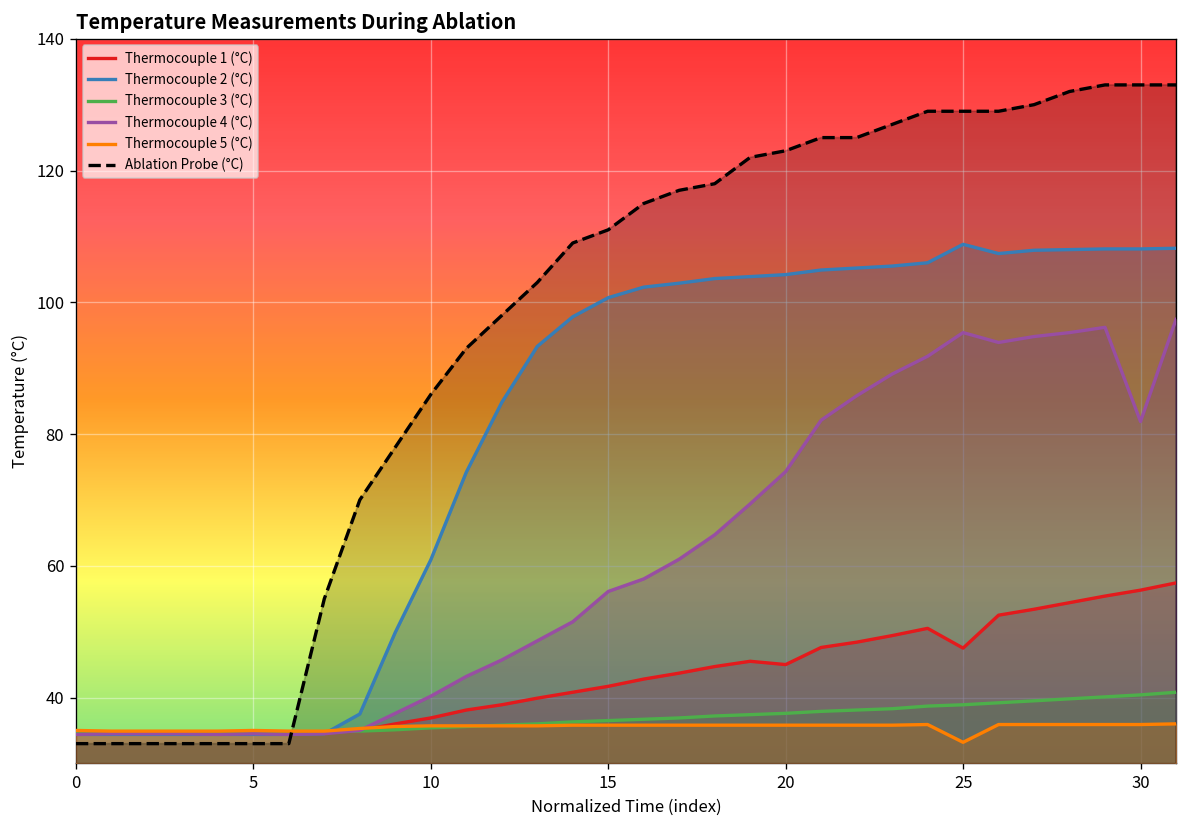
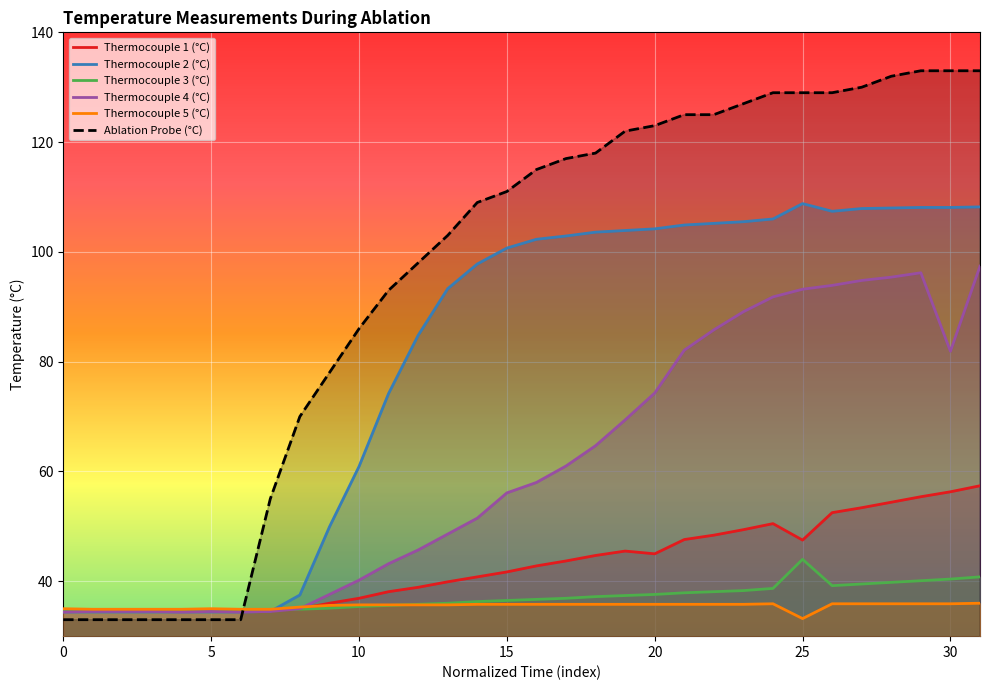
Thermocouple 3 (°C), 25: 39 -> 44
Thermocouple 4 (°C), 25: 95 -> 93
